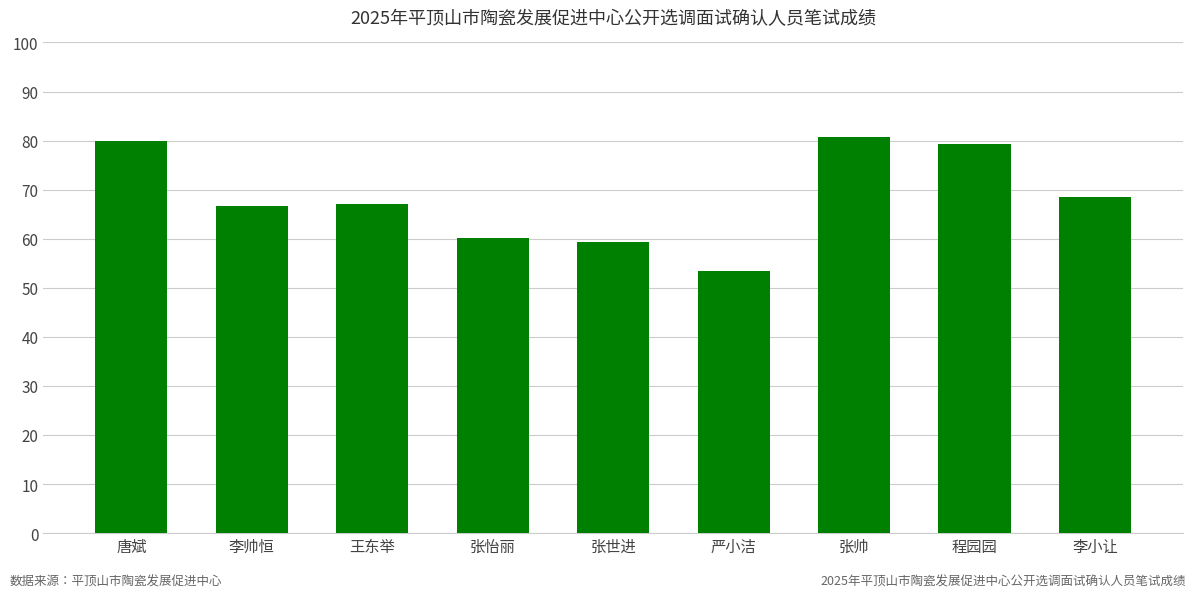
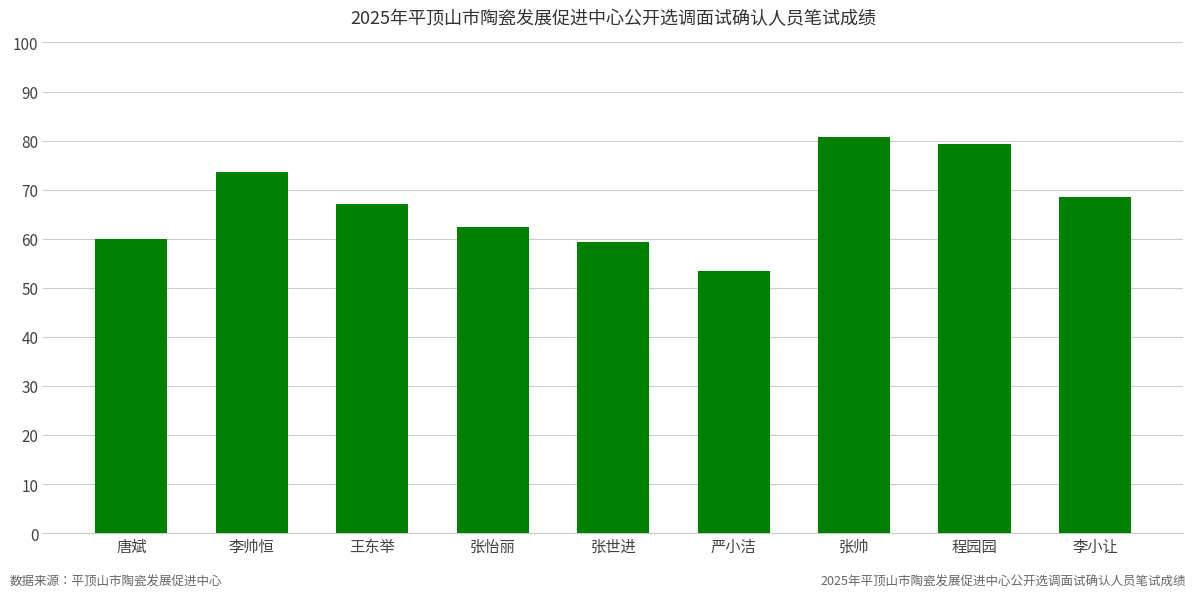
唐斌: 80 -> 60
李帅恒: 67 -> 74
张怡丽: 60 -> 62
